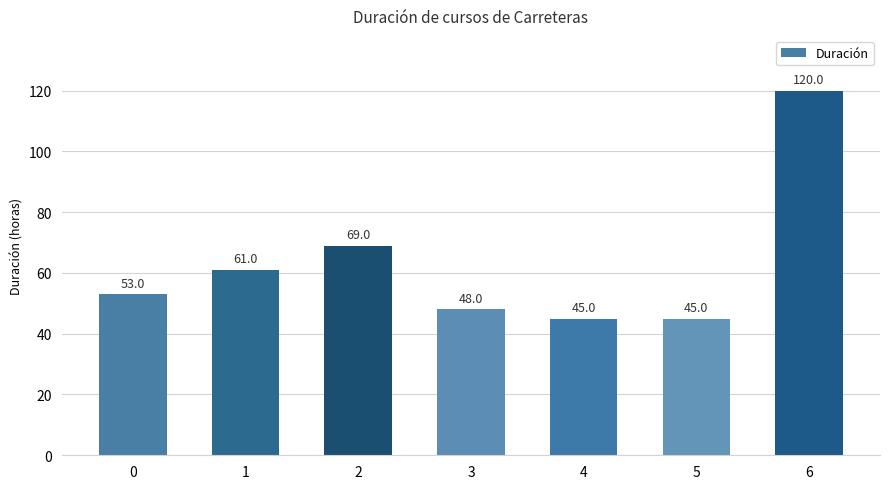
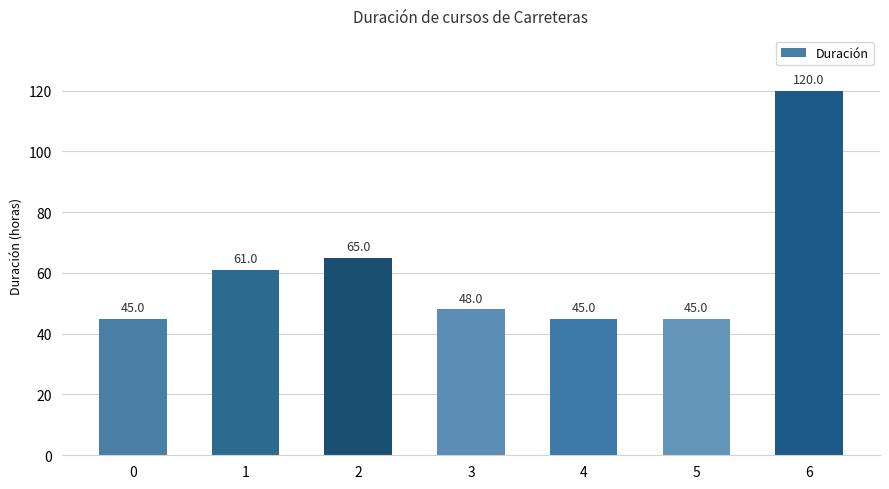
0: 53.0 -> 45.0
2: 69.0 -> 65.0
